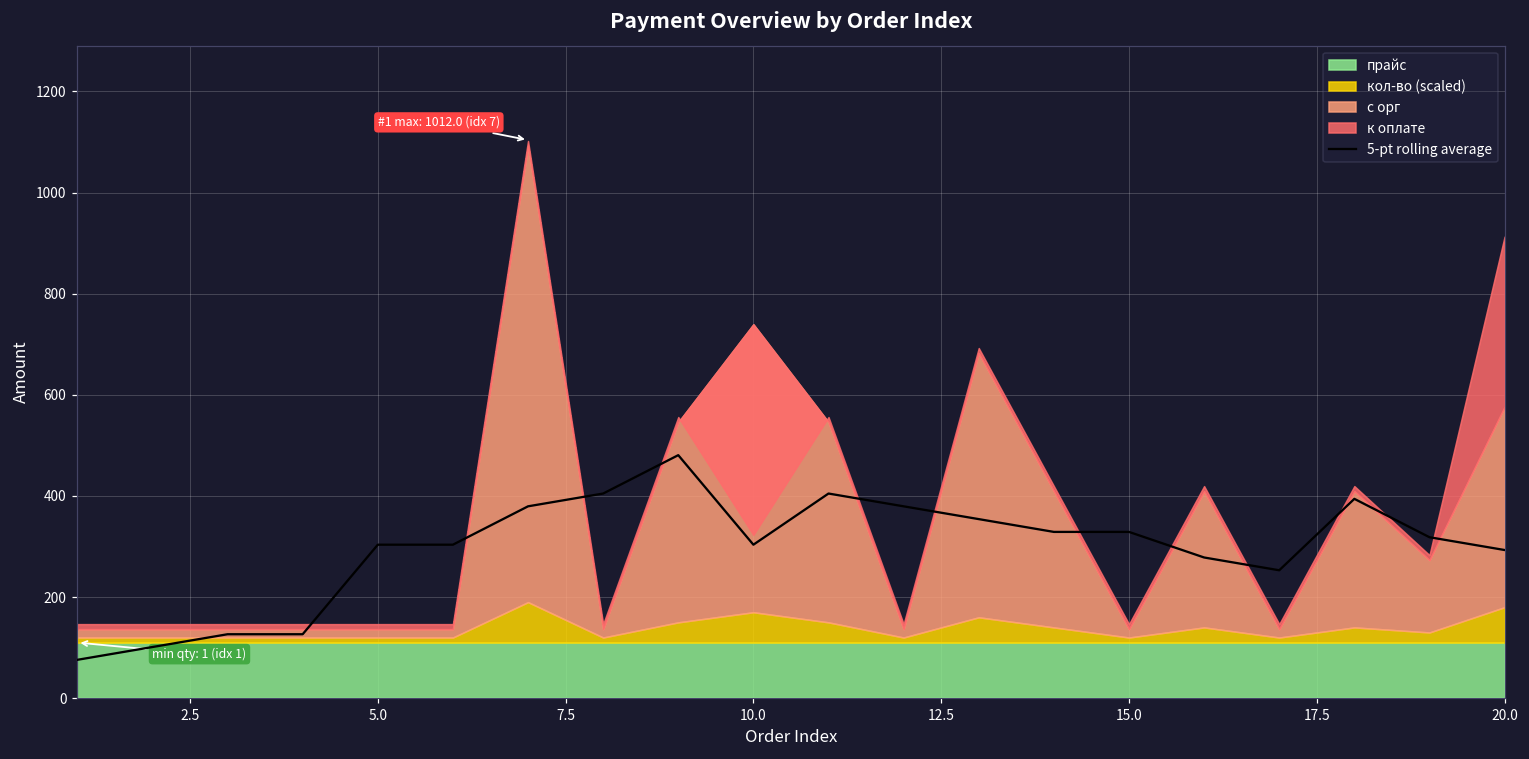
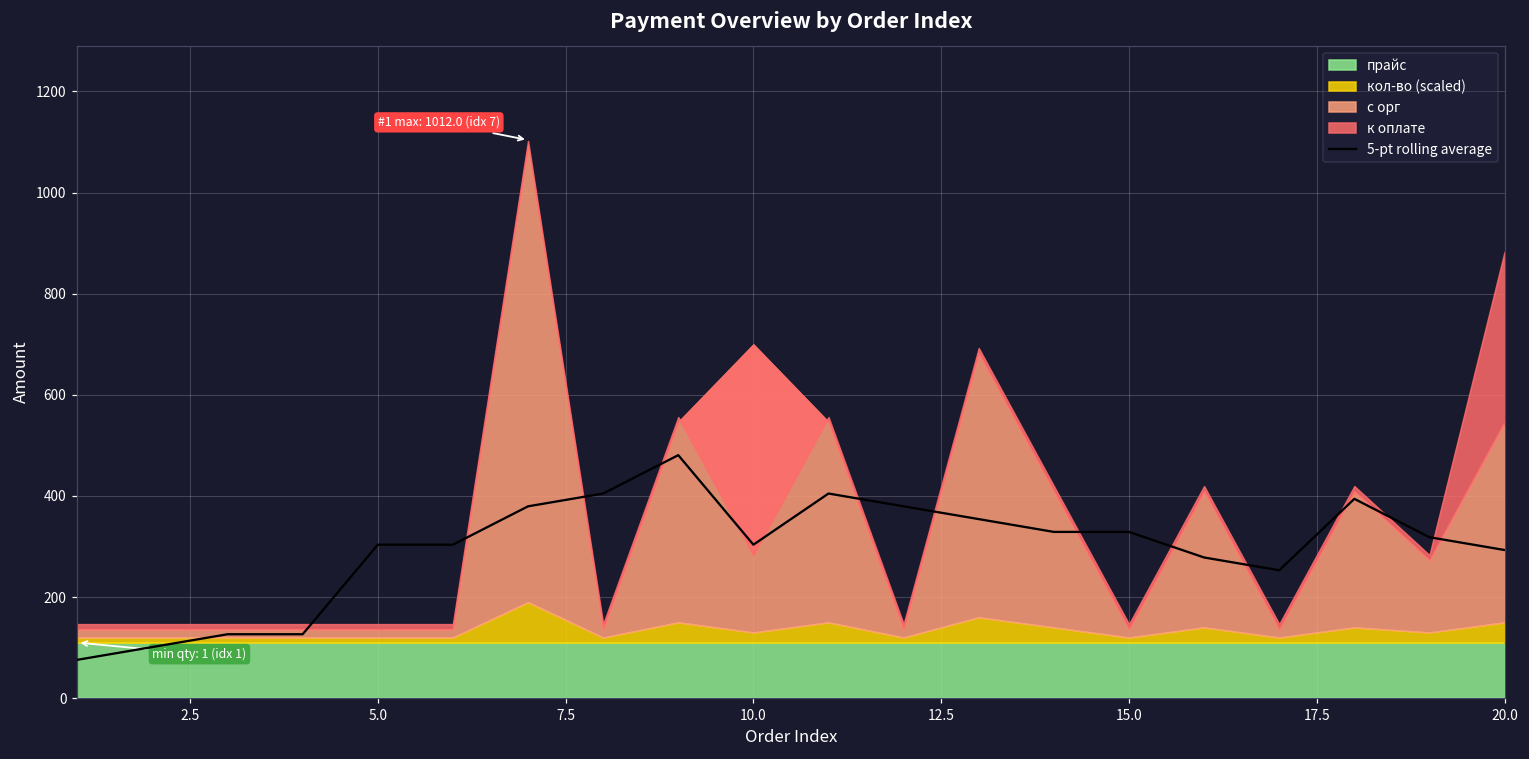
кол-во (scaled), 10.0: 60 -> 20
кол-во (scaled), 20.0: 70 -> 40
